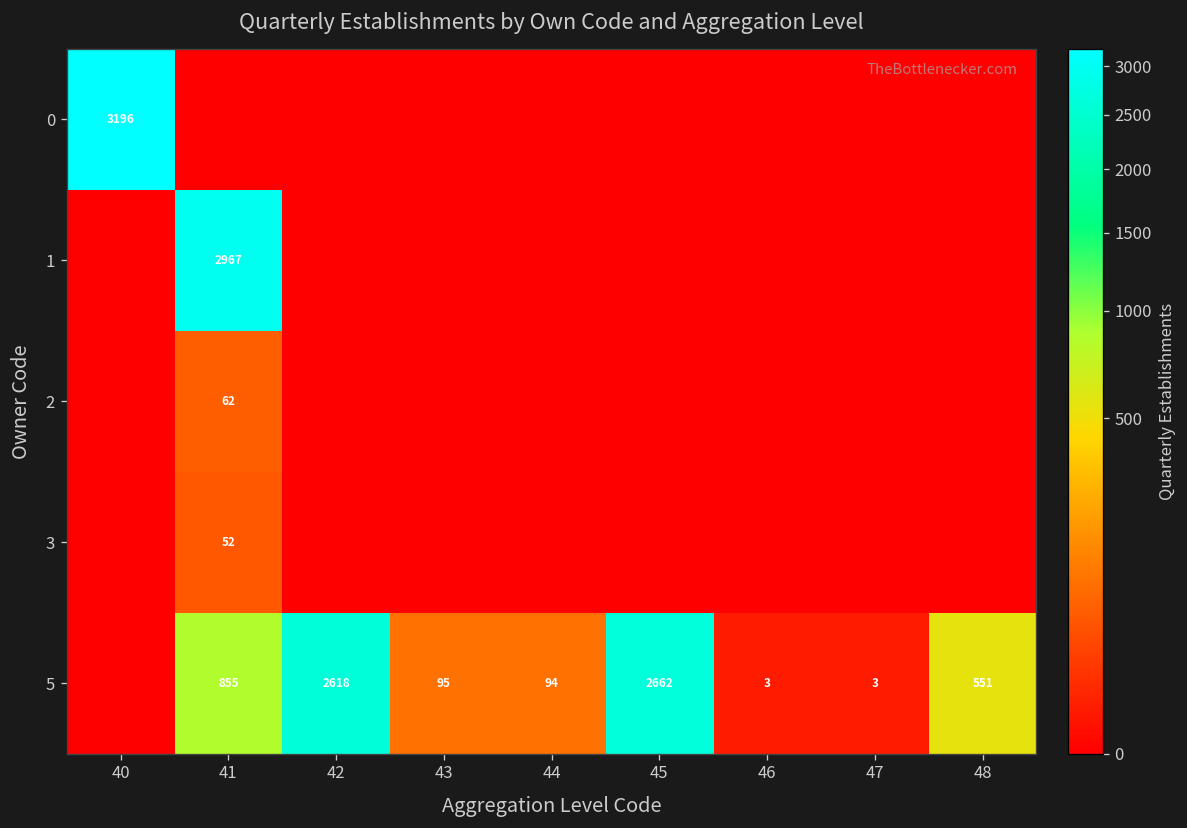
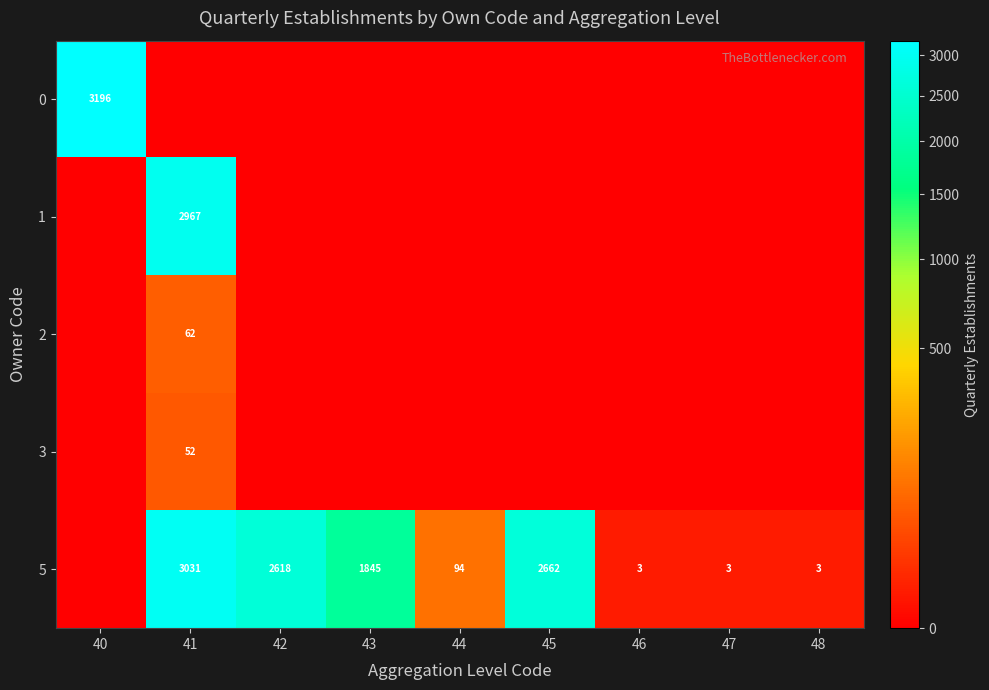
5, 41: 855 -> 3031
5, 43: 95 -> 1845
5, 48: 551 -> 3
